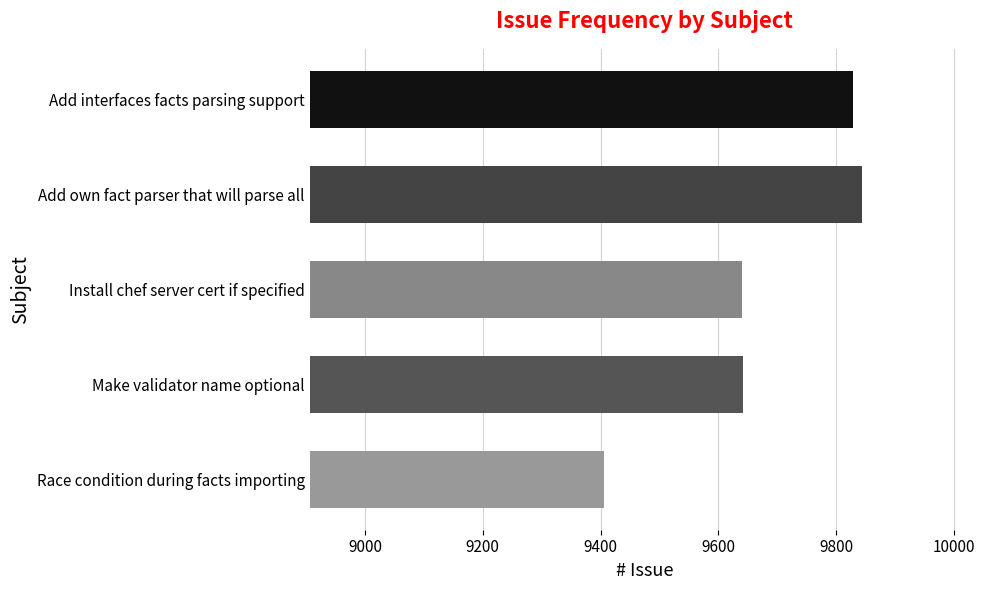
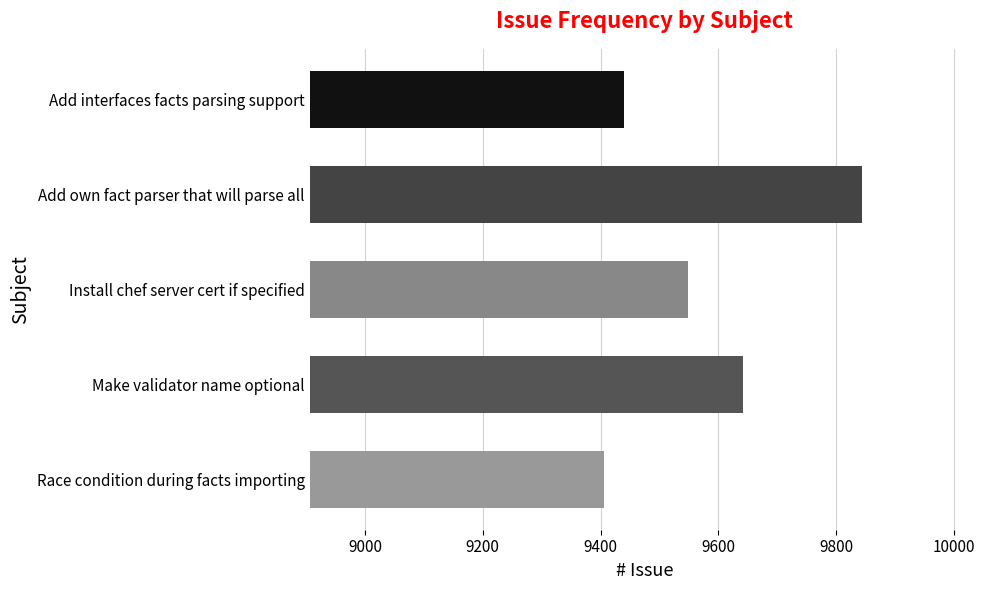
Add interfaces facts parsing support: 9830 -> 9440
Install chef server cert if specified: 9640 -> 9550
